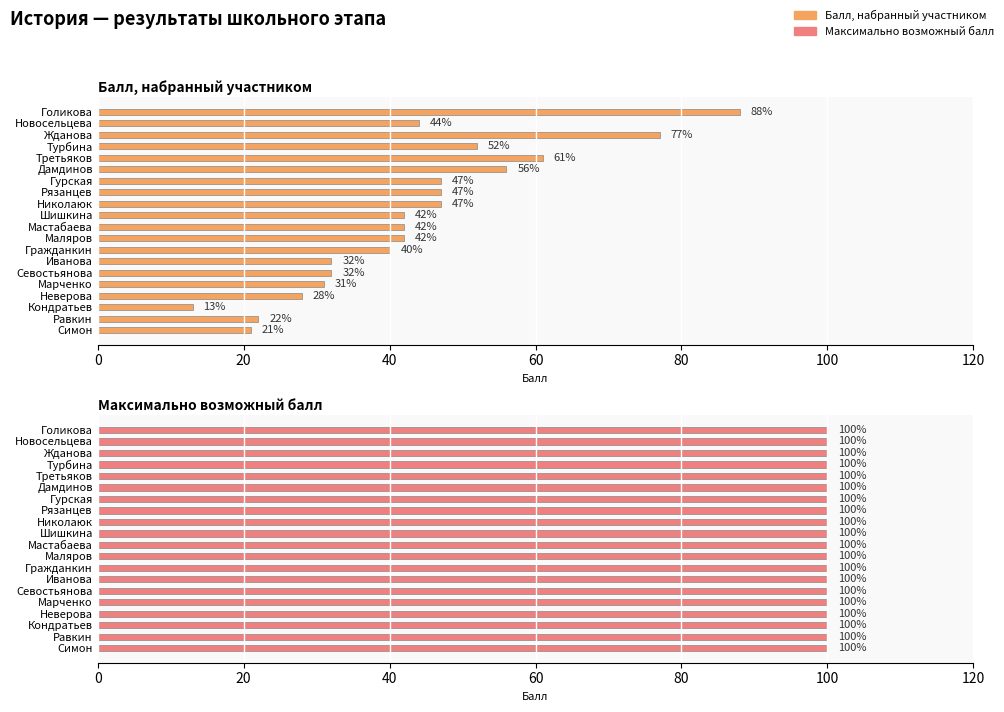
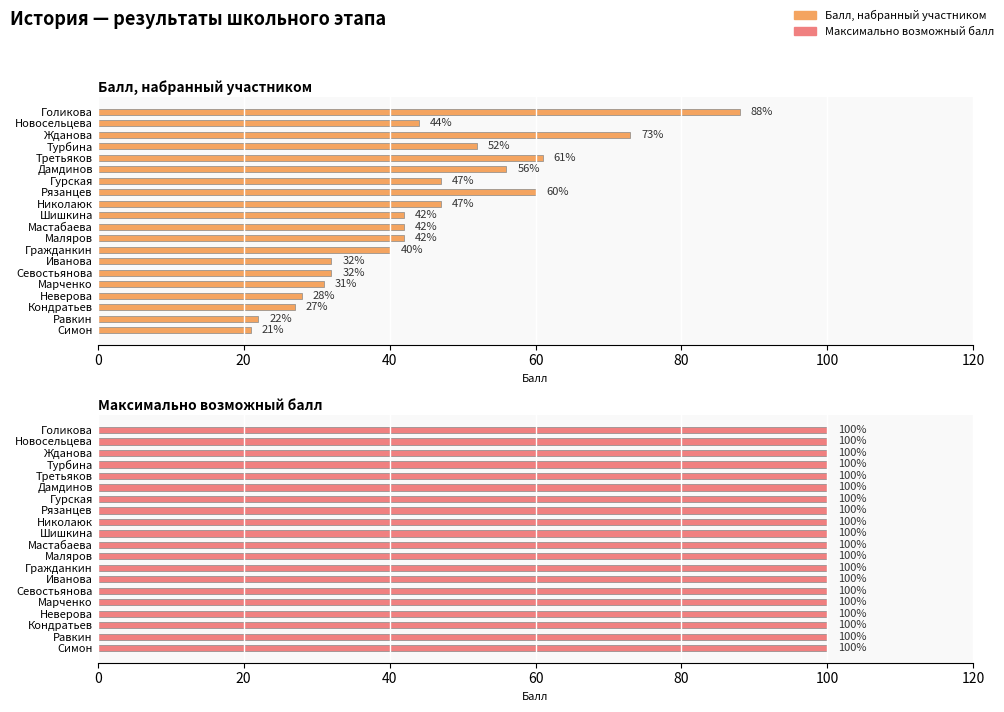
Балл, набранный участником, Жданова: 77% -> 73%
Балл, набранный участником, Рязанцев: 47% -> 60%
Балл, набранный участником, Кондратьев: 13% -> 27%
